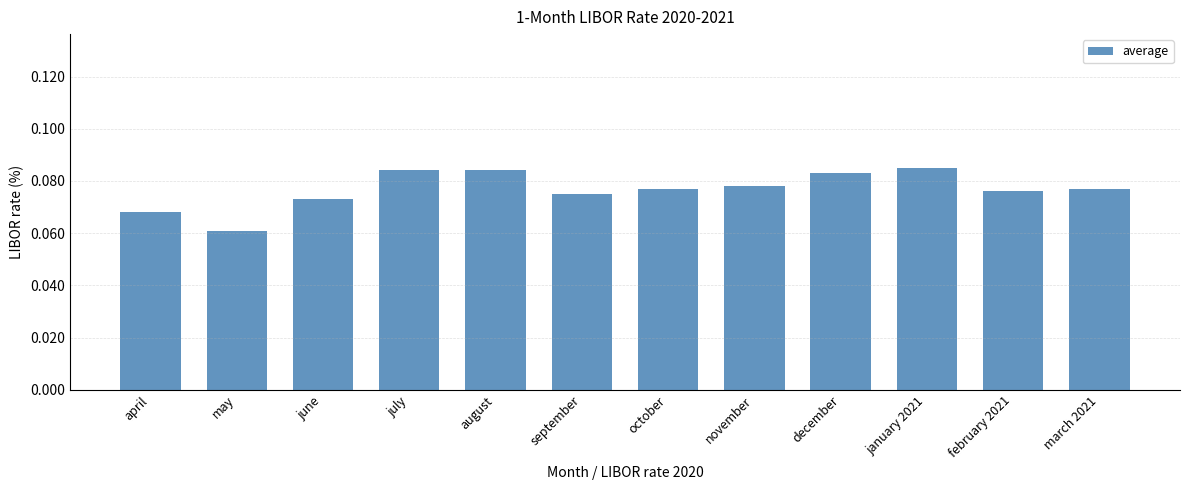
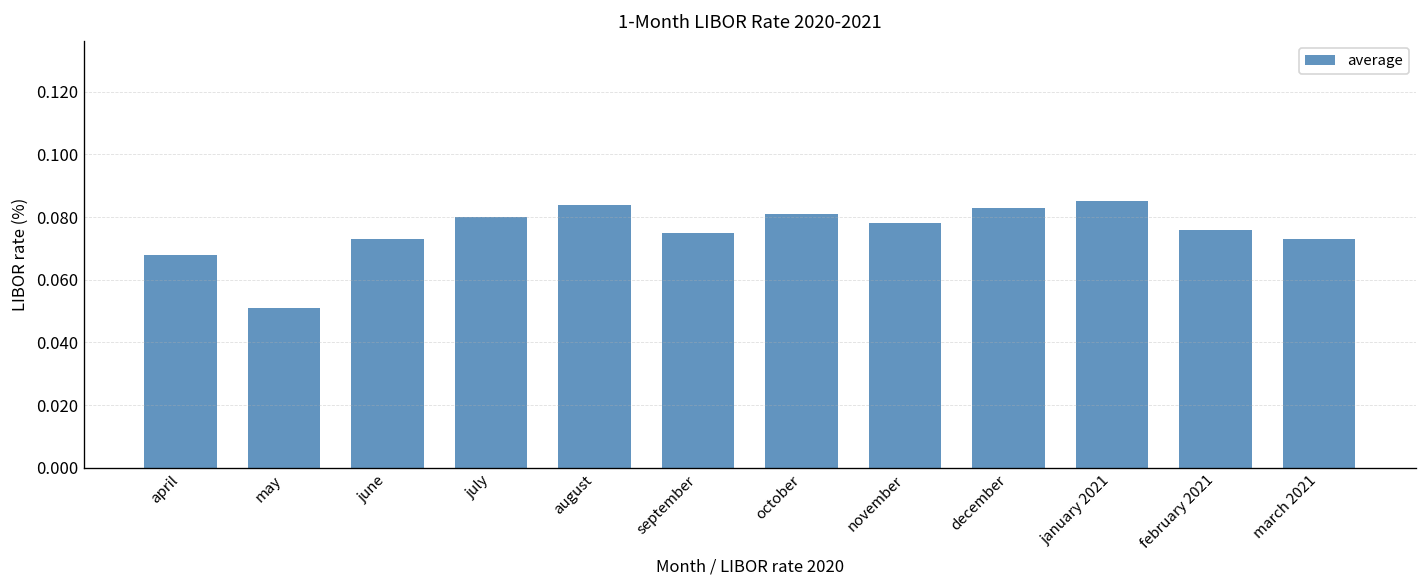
may: 0.061 -> 0.051
july: 0.084 -> 0.080
october: 0.077 -> 0.081
march 2021: 0.077 -> 0.073
